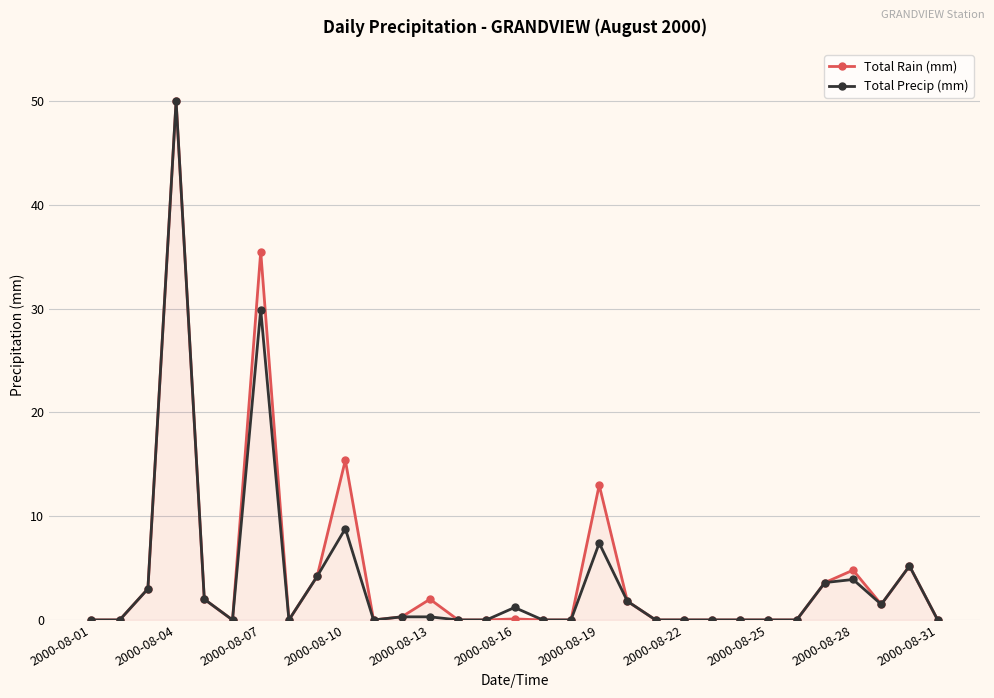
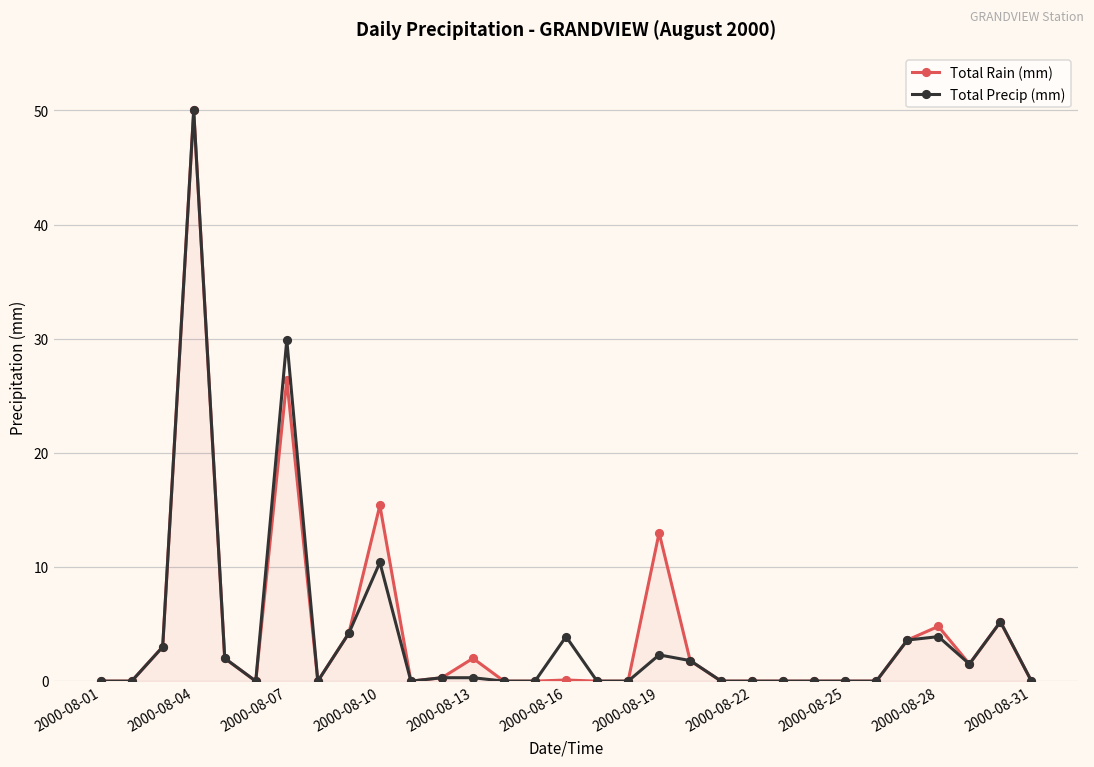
Total Rain (mm), 2000-08-07: 35.5 -> 26.4
Total Precip (mm), 2000-08-10: 8.8 -> 10.4
Total Precip (mm), 2000-08-16: 1.2 -> 3.9
Total Precip (mm), 2000-08-19: 7.4 -> 2.3
